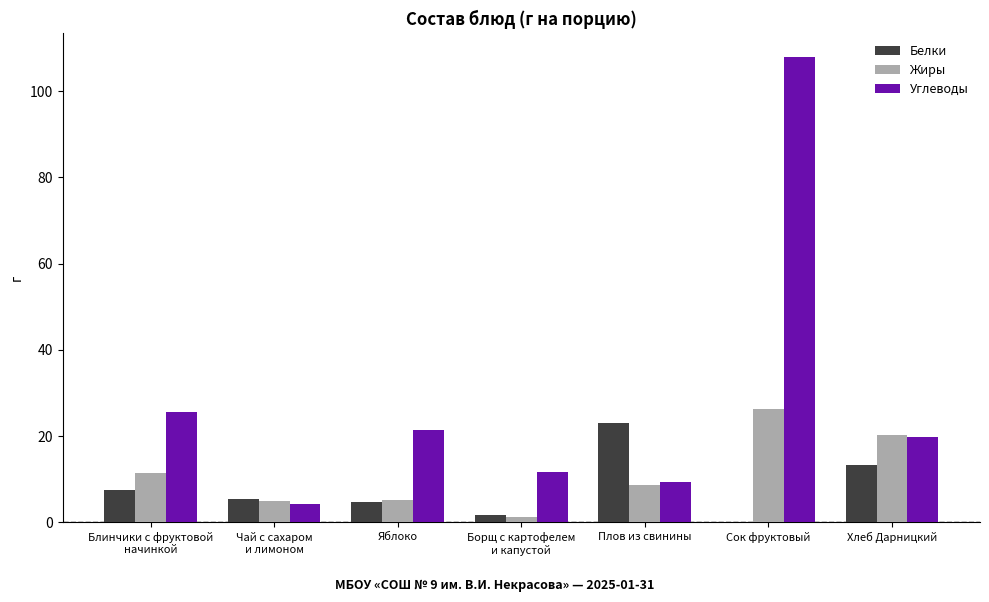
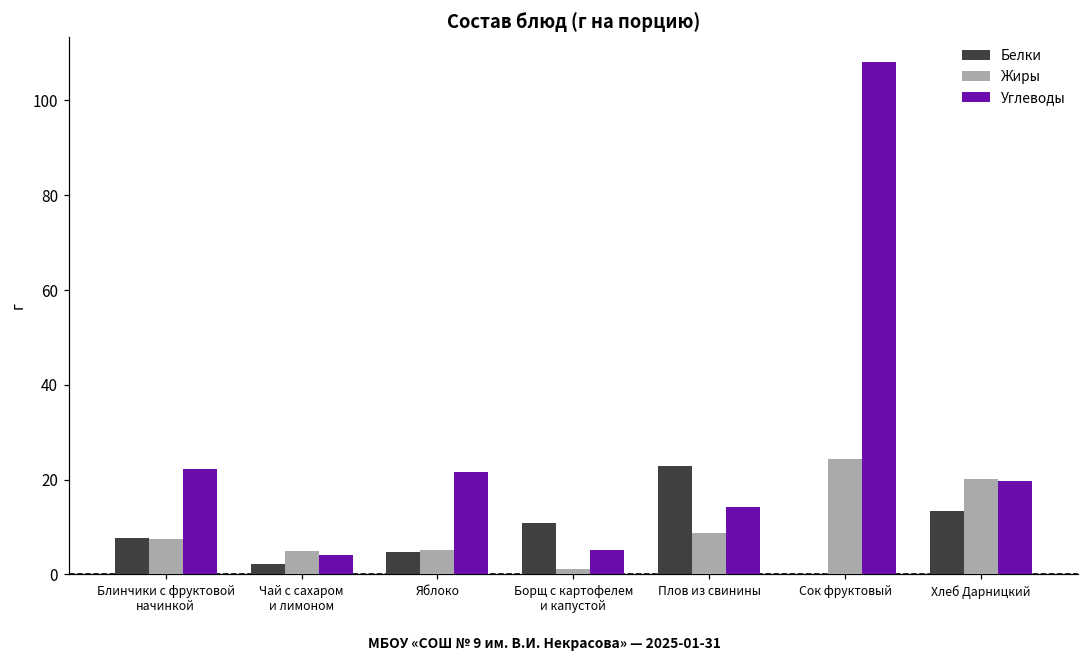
Жиры, Блинчики с фруктовой начинкой: 11 -> 7
Углеводы, Блинчики с фруктовой начинкой: 26 -> 22
Белки, Чай с сахаром и лимоном: 6 -> 2
Белки, Борщ с картофелем и капустой: 2 -> 11
Углеводы, Борщ с картофелем и капустой: 12 -> 5
Углеводы, Плов из свинины: 9 -> 14
Жиры, Сок фруктовый: 26 -> 24
